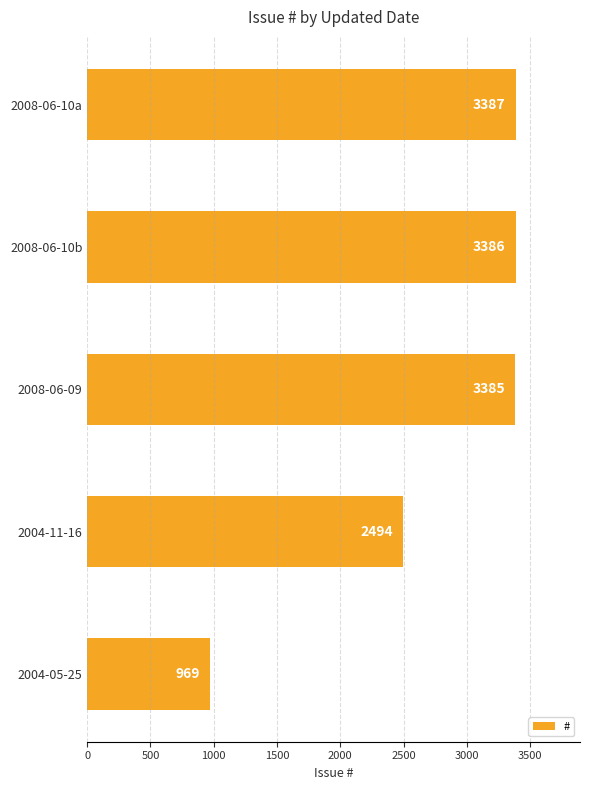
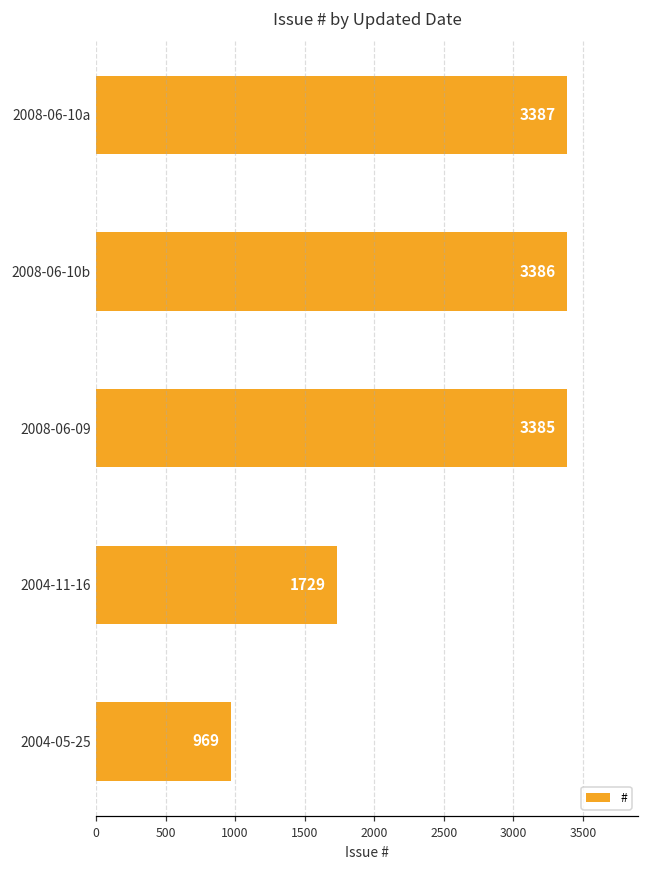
2004-11-16: 2494 -> 1729
